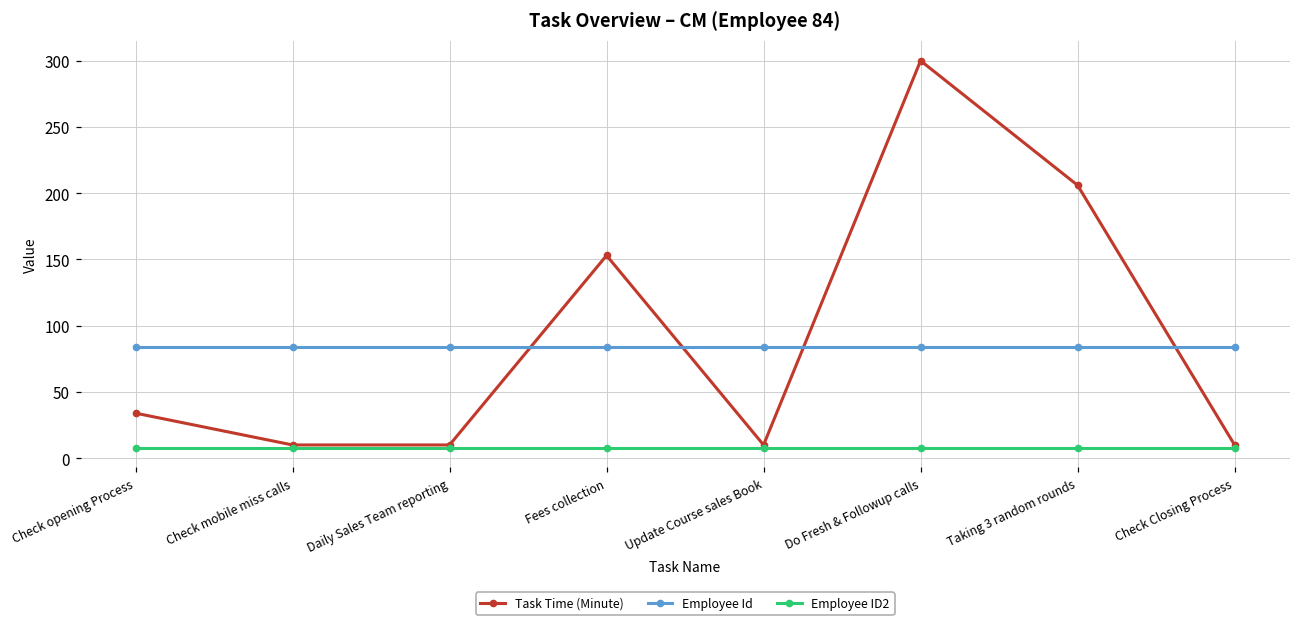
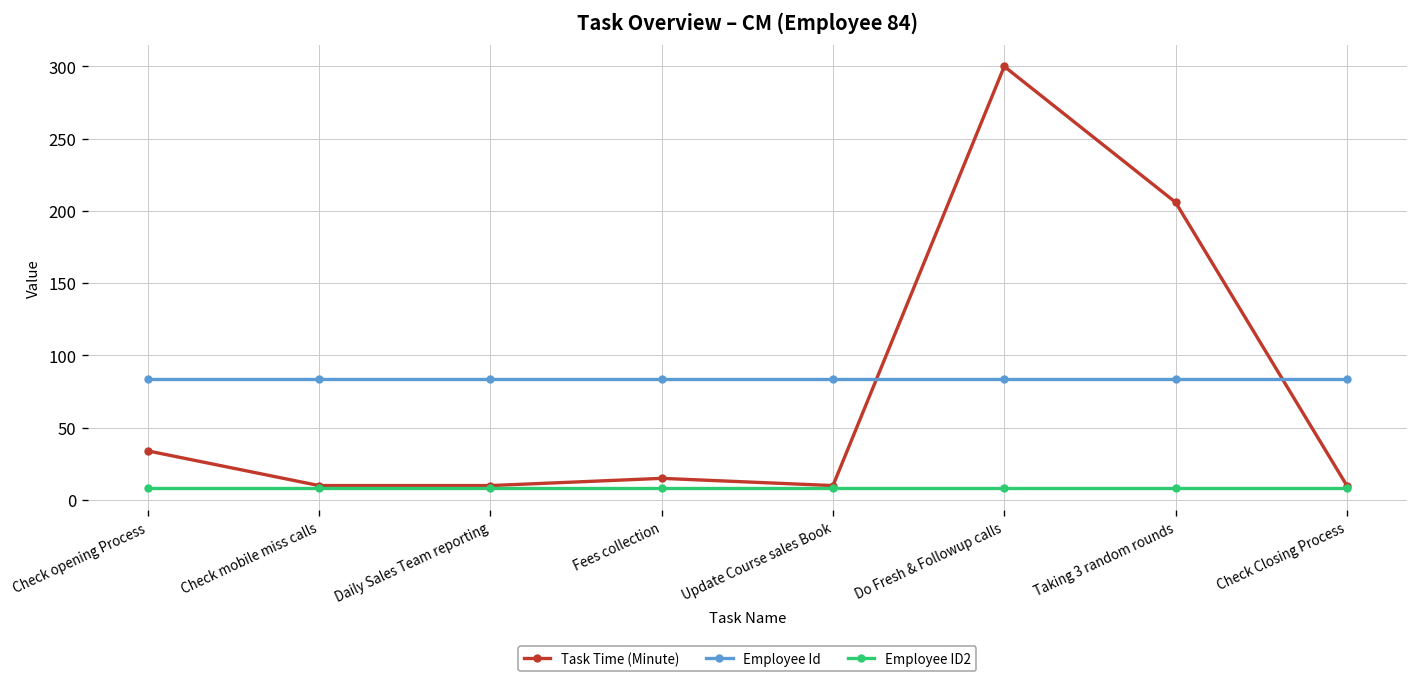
Task Time (Minute), Fees collection: 153 -> 15
